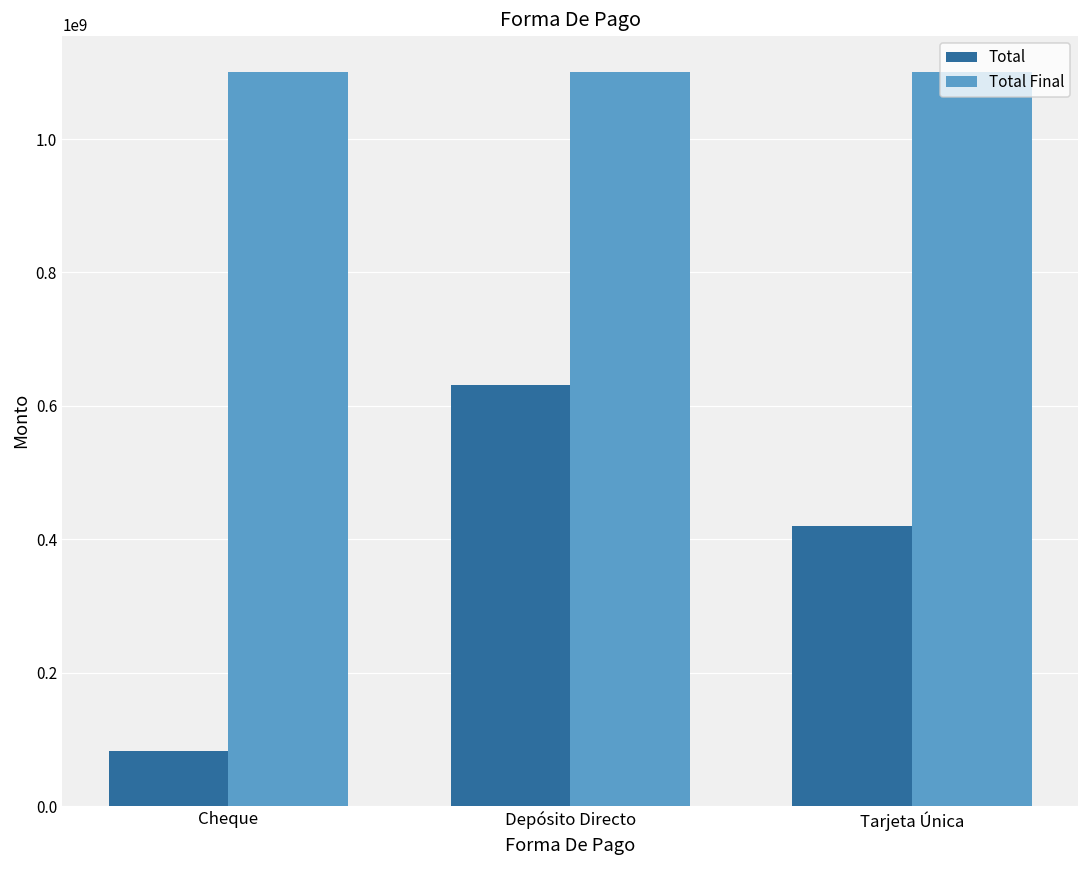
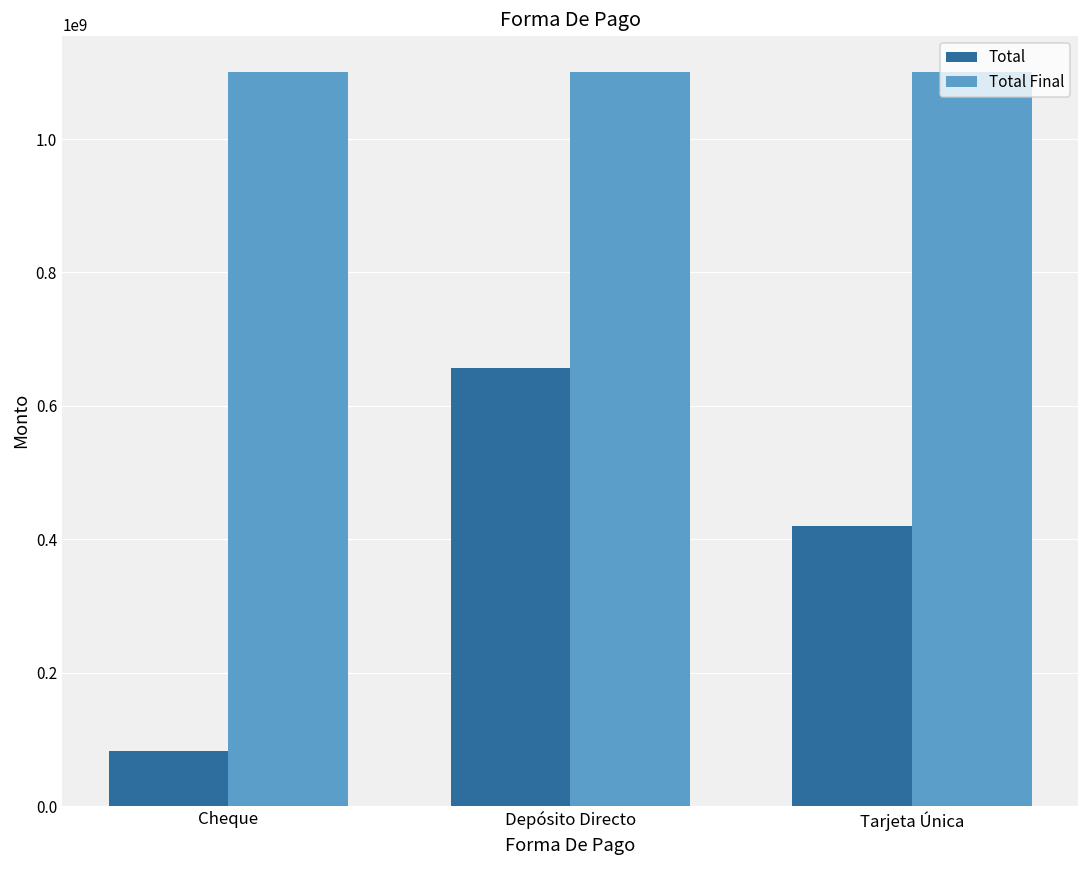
Total, Depósito Directo: 630000000 -> 660000000
